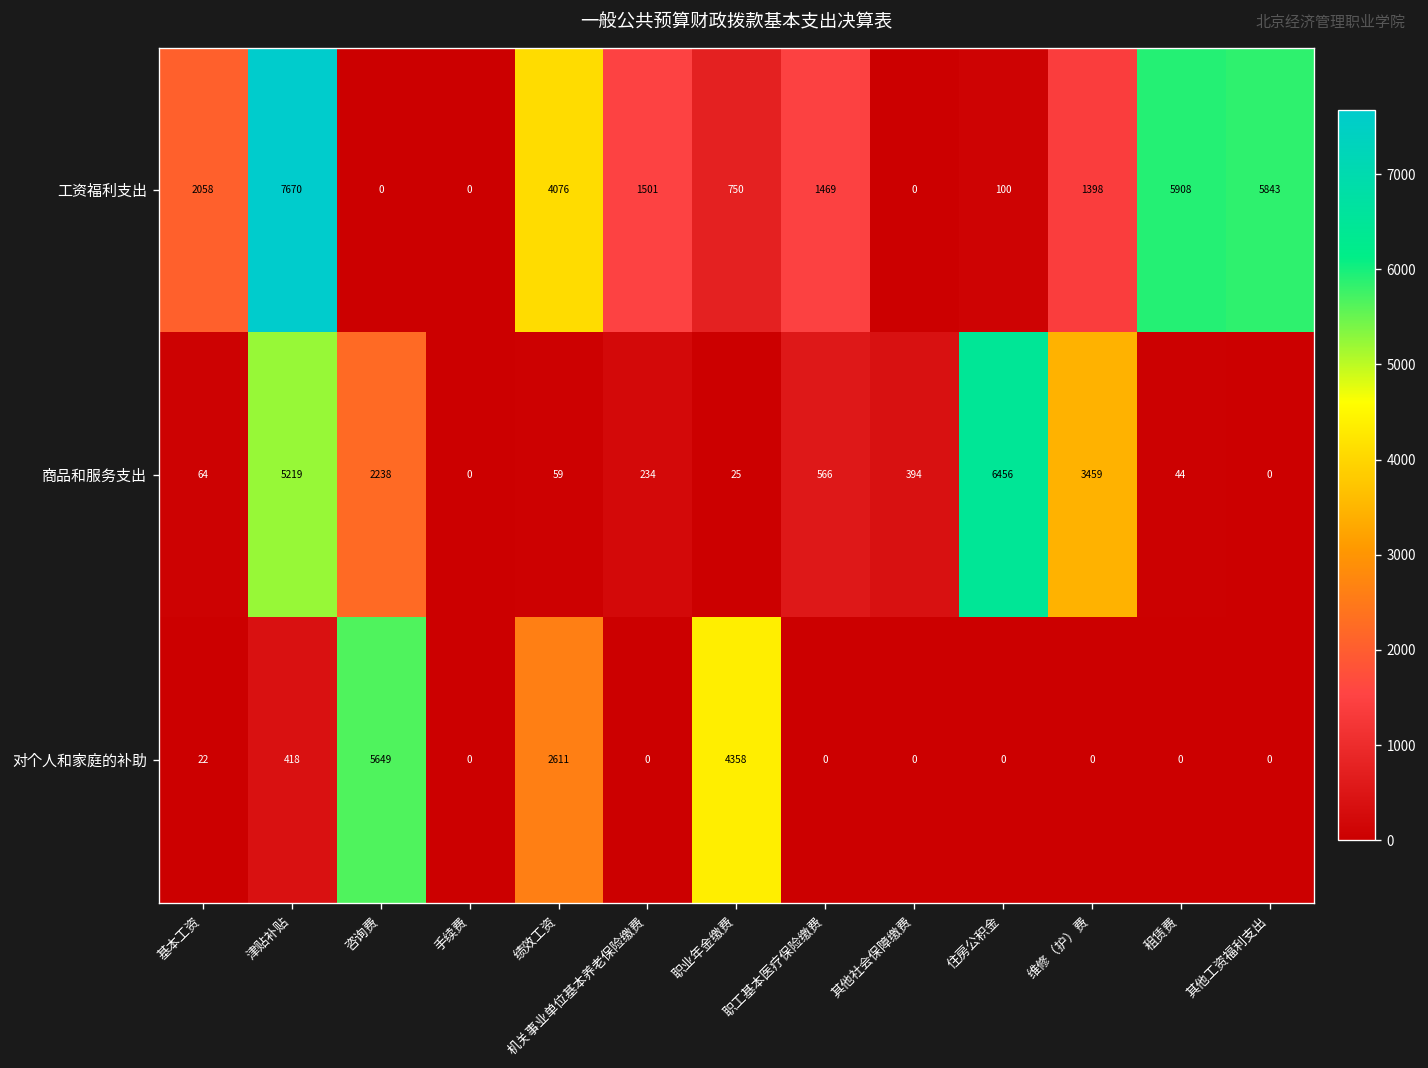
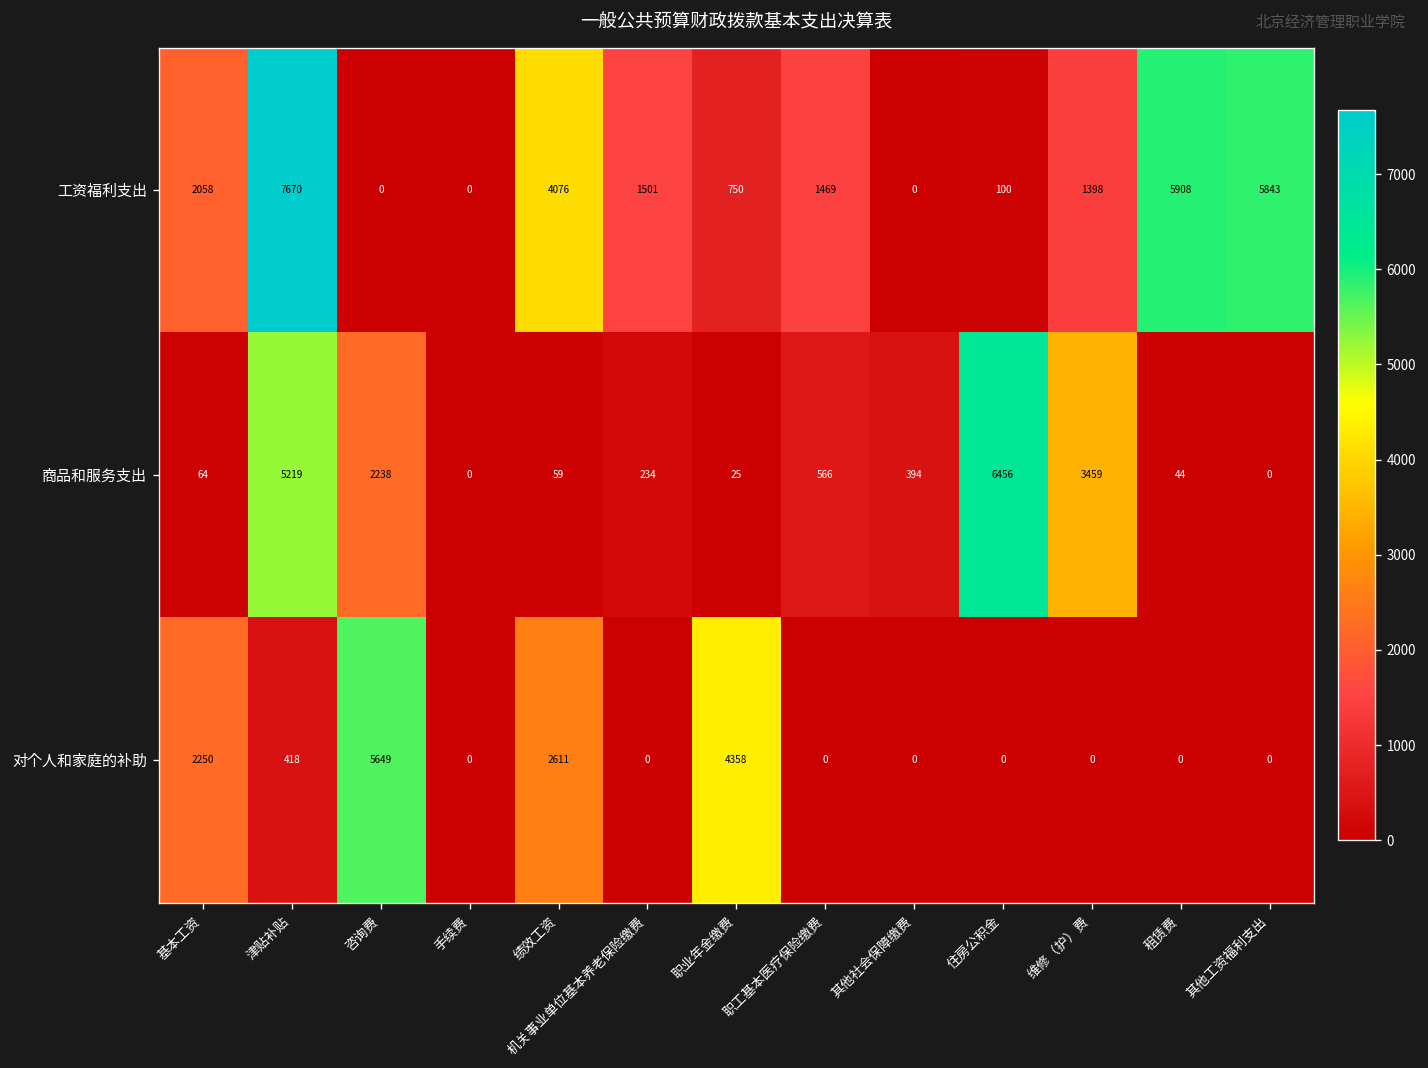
对个人和家庭的补助, 基本工资: 22 -> 2250
